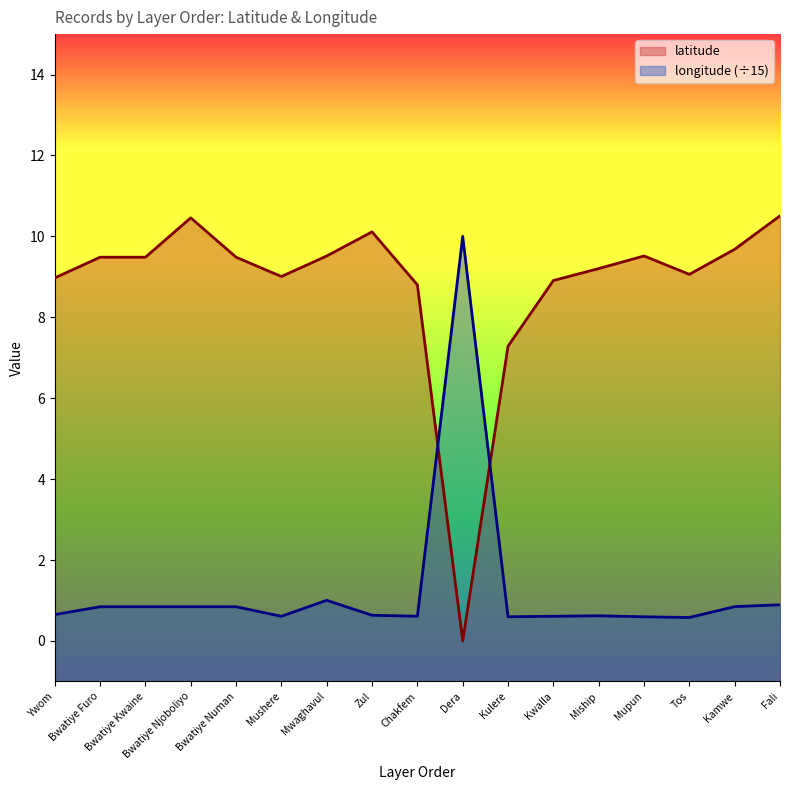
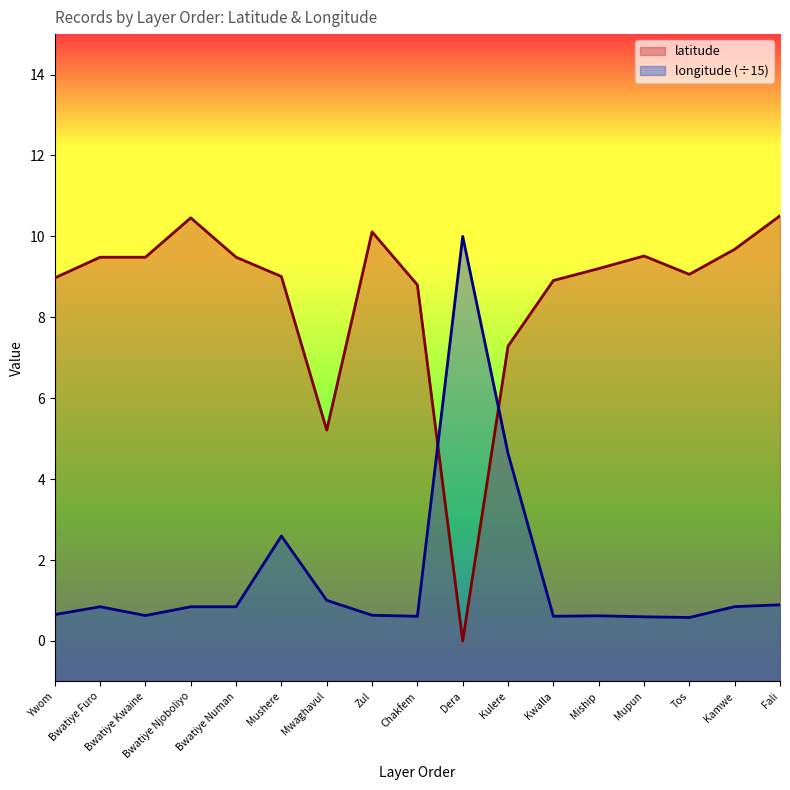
longitude (÷15), Bwatiye Kwaine: 0.8 -> 0.6
longitude (÷15), Mushere: 0.6 -> 2.6
latitude, Mwaghavul: 9.5 -> 5.2
longitude (÷15), Kulere: 0.6 -> 4.6
